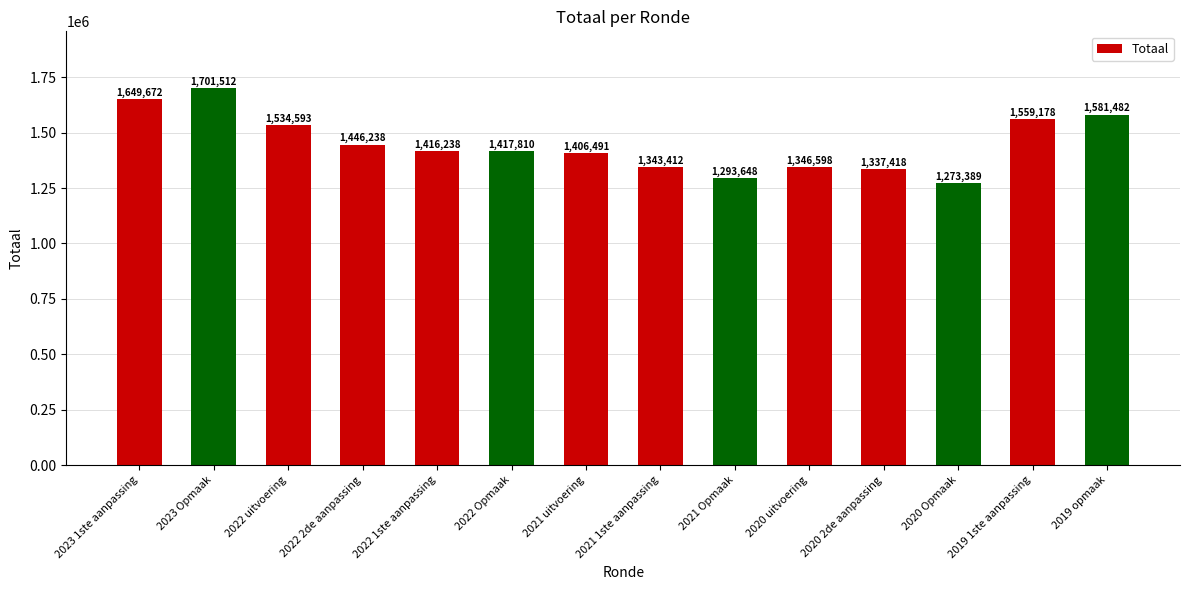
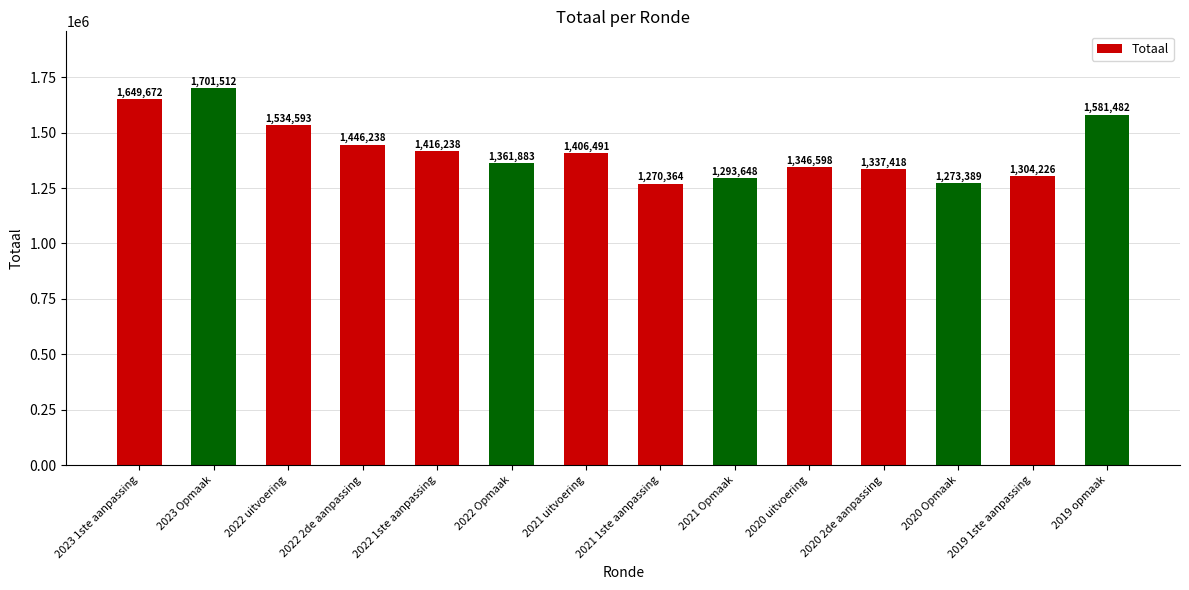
2022 Opmaak: 1,417,810 -> 1,361,883
2021 1ste aanpassing: 1,343,412 -> 1,270,364
2019 1ste aanpassing: 1,559,178 -> 1,304,226
